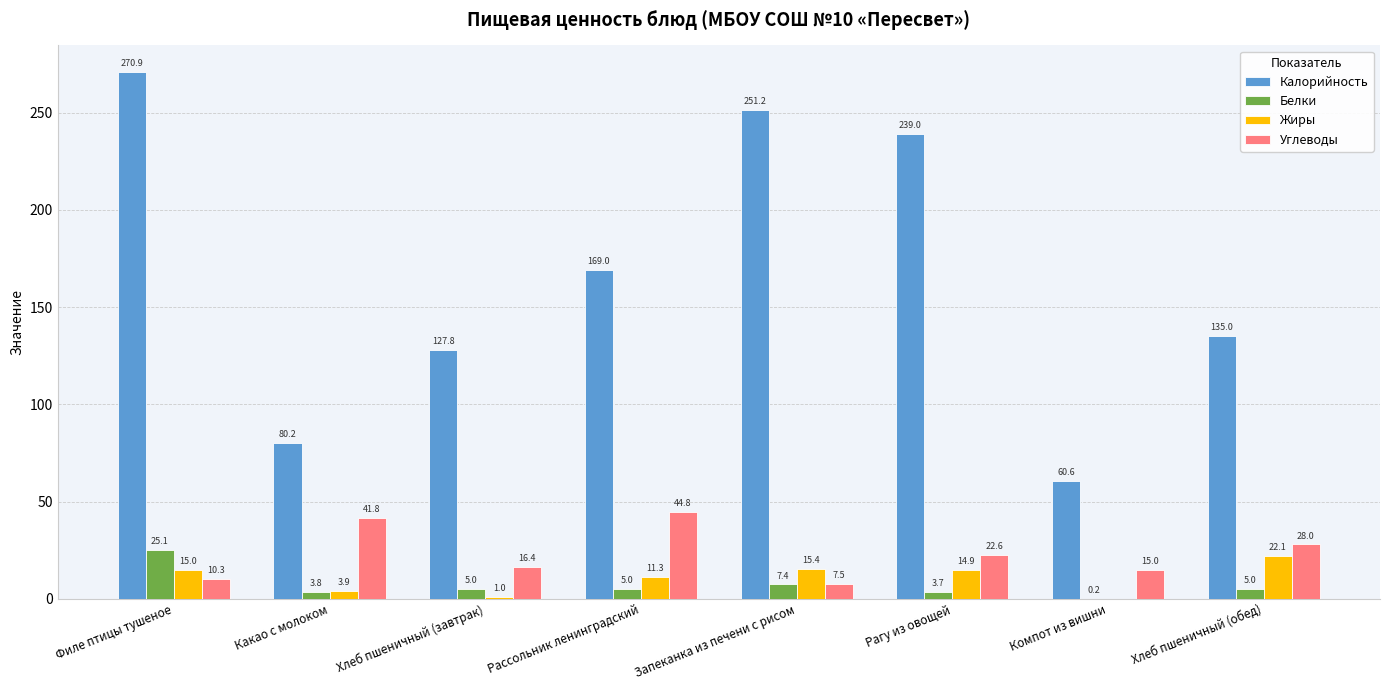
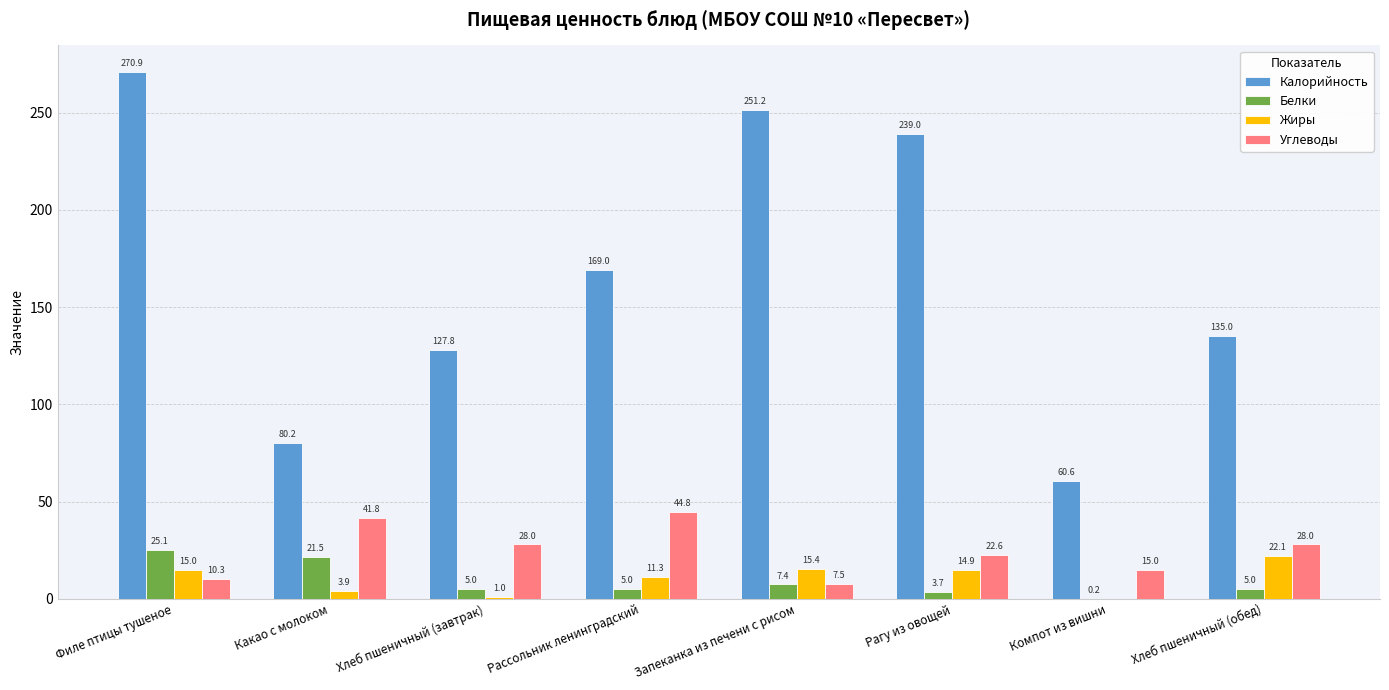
Белки, Какао с молоком: 3.8 -> 21.5
Углеводы, Хлеб пшеничный (завтрак): 16.4 -> 28.0
